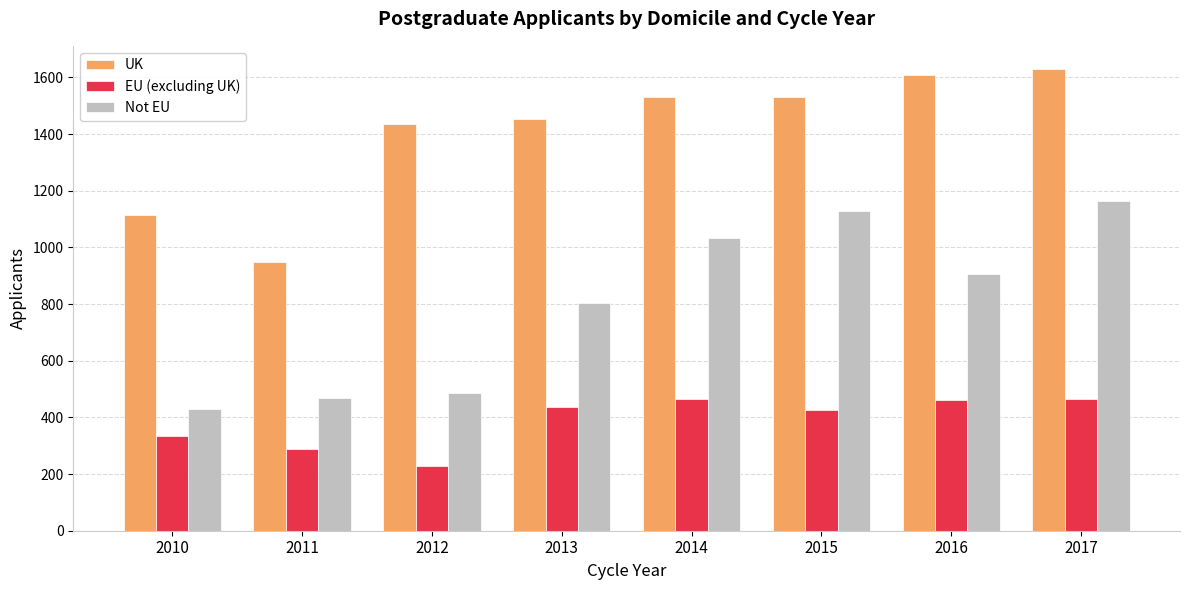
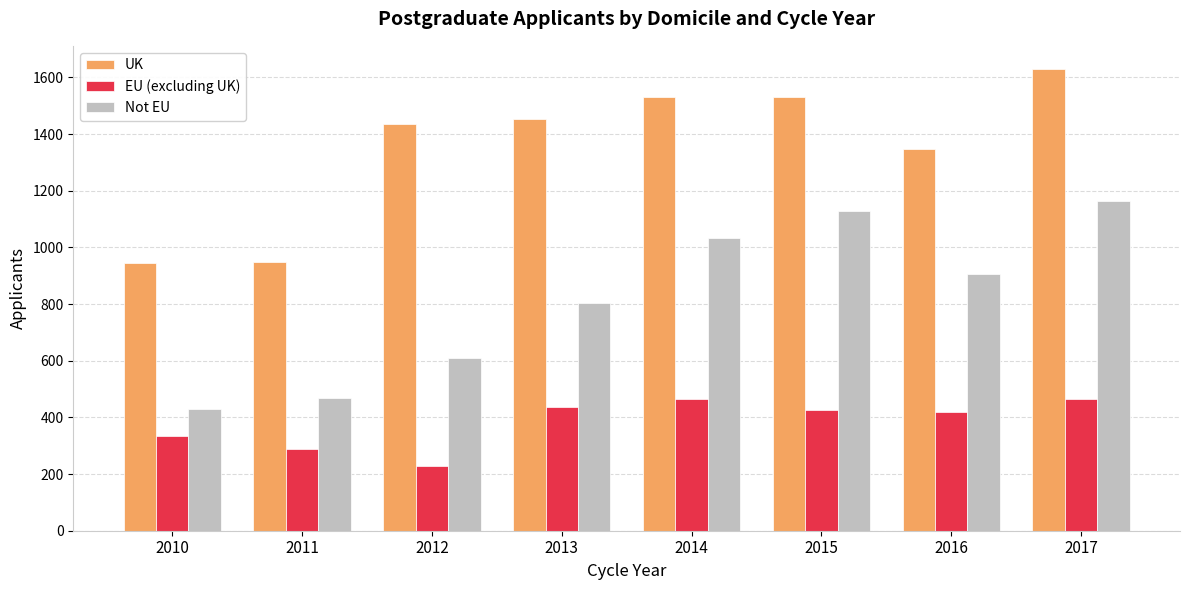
UK, 2010: 1120 -> 950
Not EU, 2012: 490 -> 610
UK, 2016: 1610 -> 1350
EU (excluding UK), 2016: 460 -> 420
